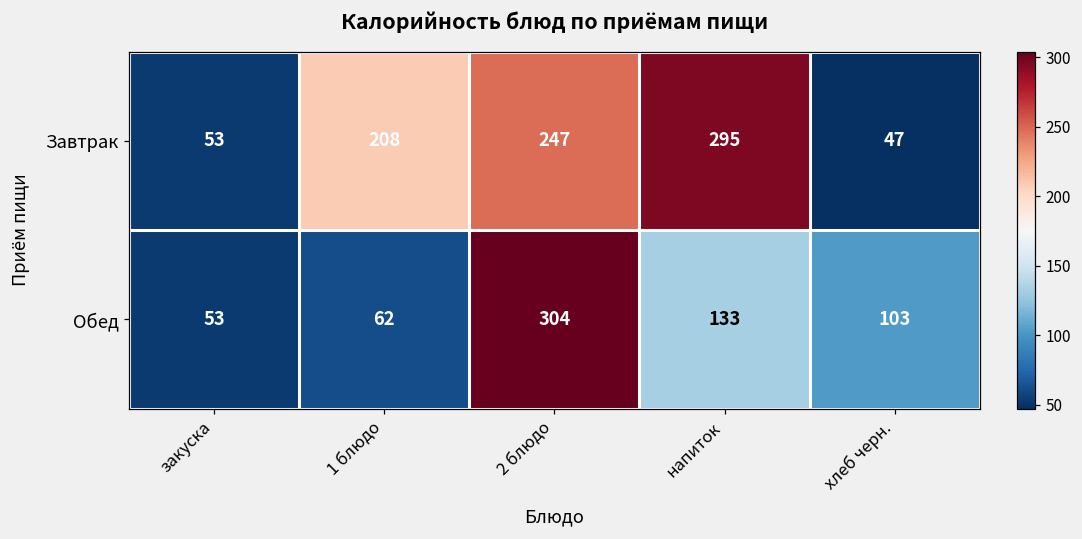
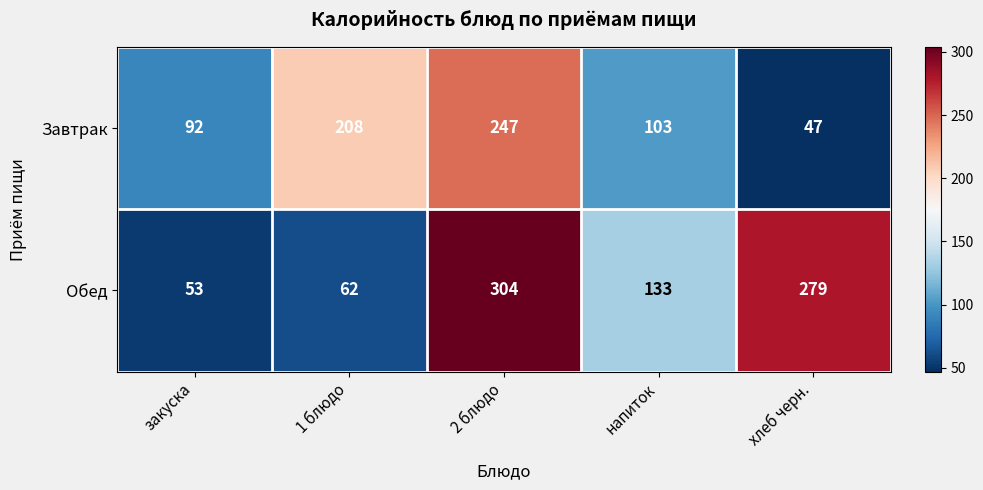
Завтрак, закуска: 53 -> 92
Завтрак, напиток: 295 -> 103
Обед, хлеб черн.: 103 -> 279
